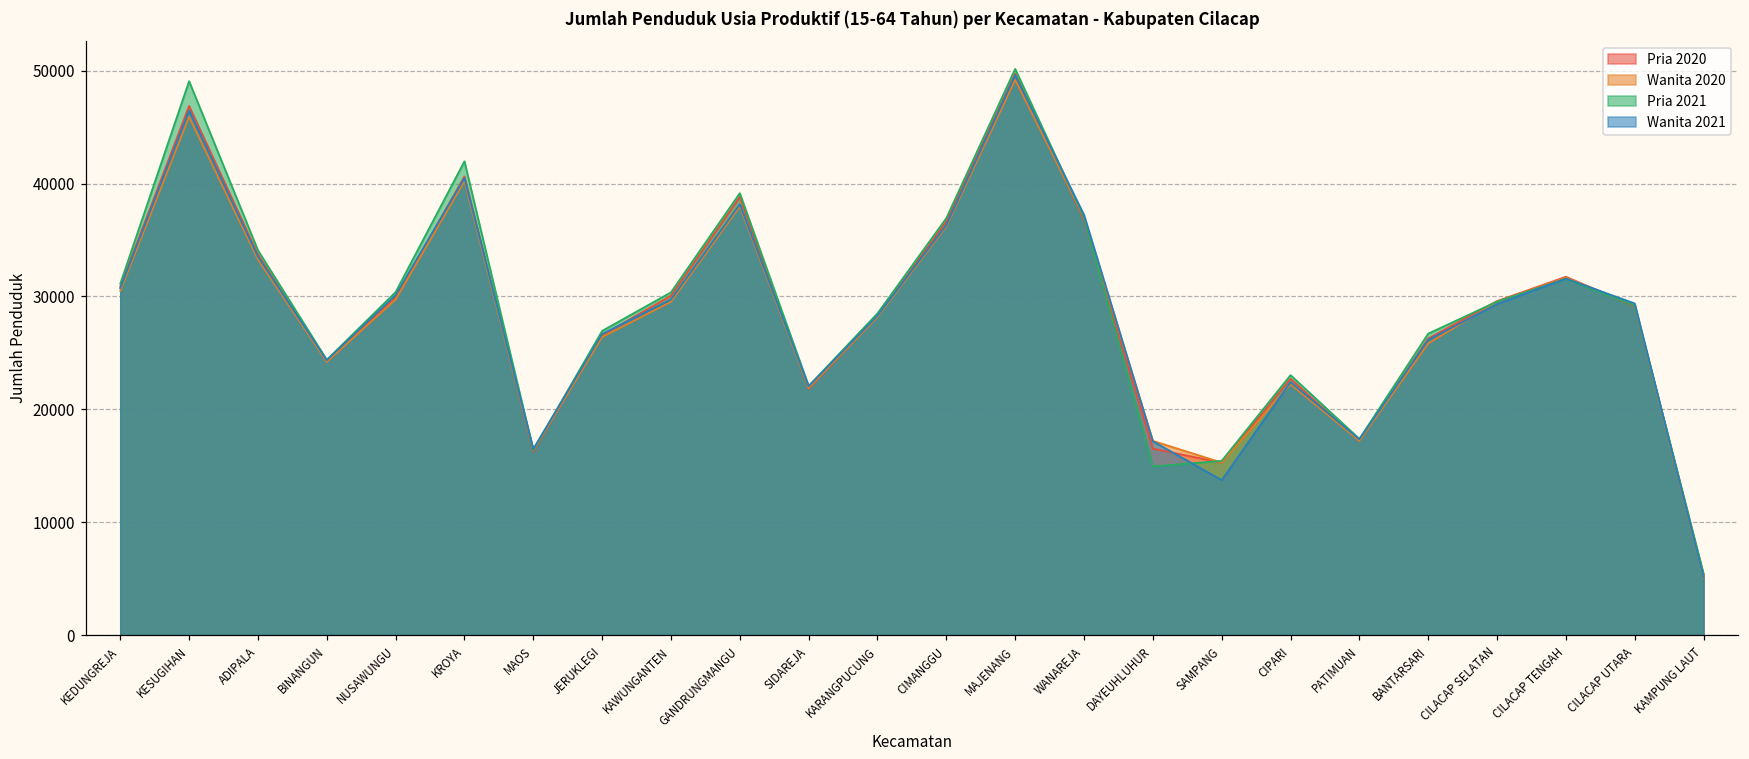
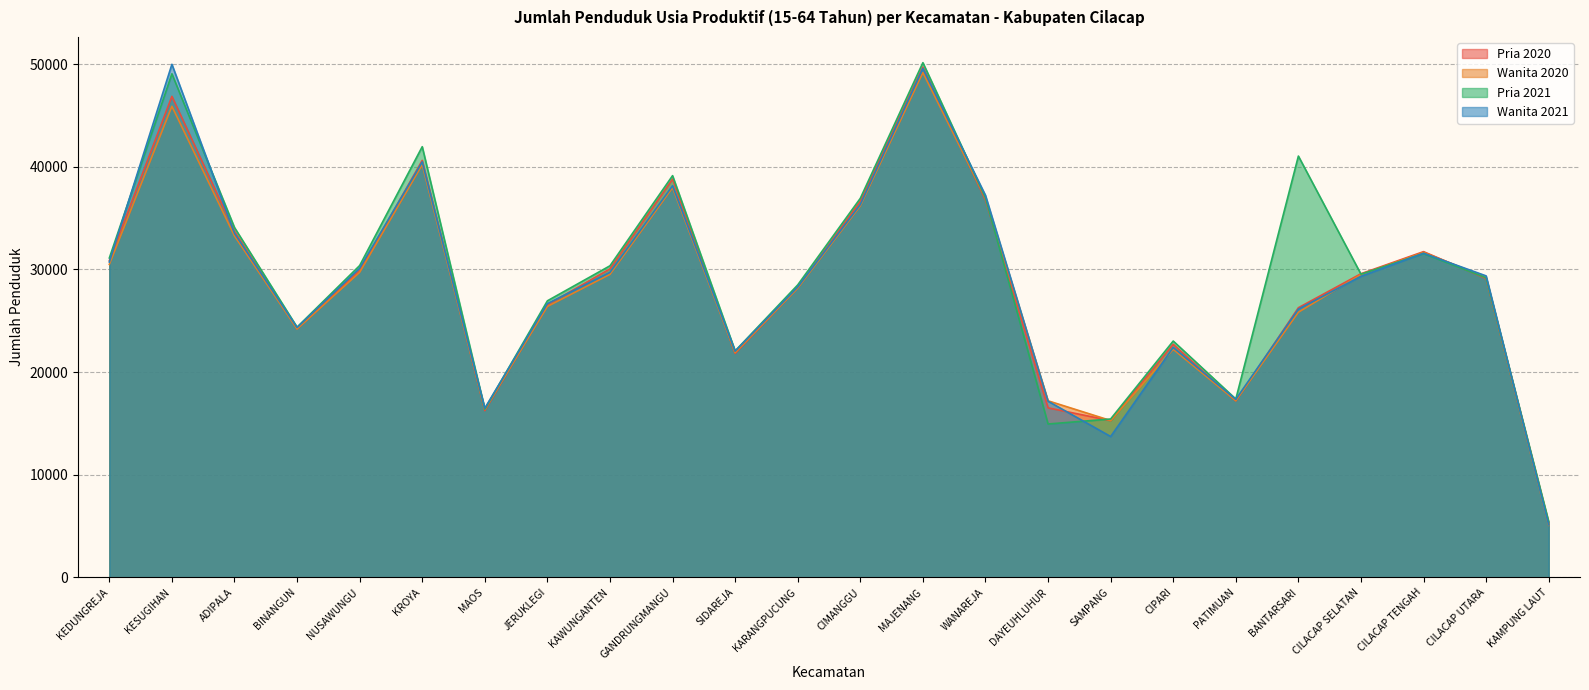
Wanita 2021, KESUGIHAN: 46500 -> 50000
Pria 2021, BANTARSARI: 26700 -> 41100
